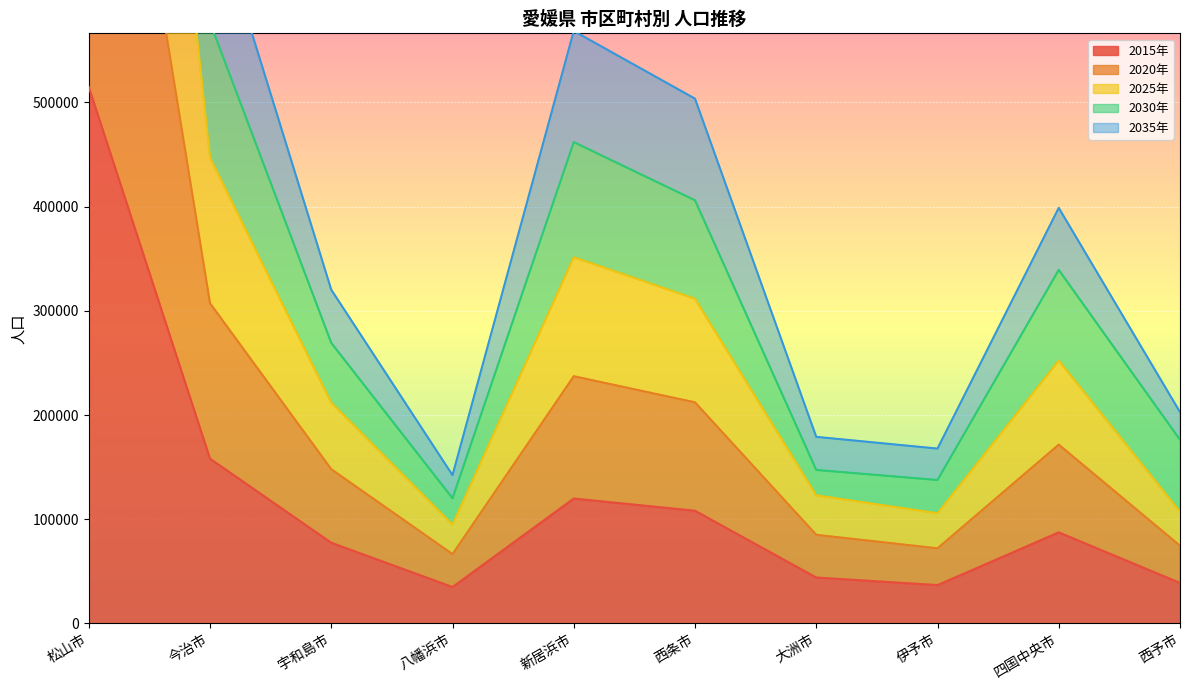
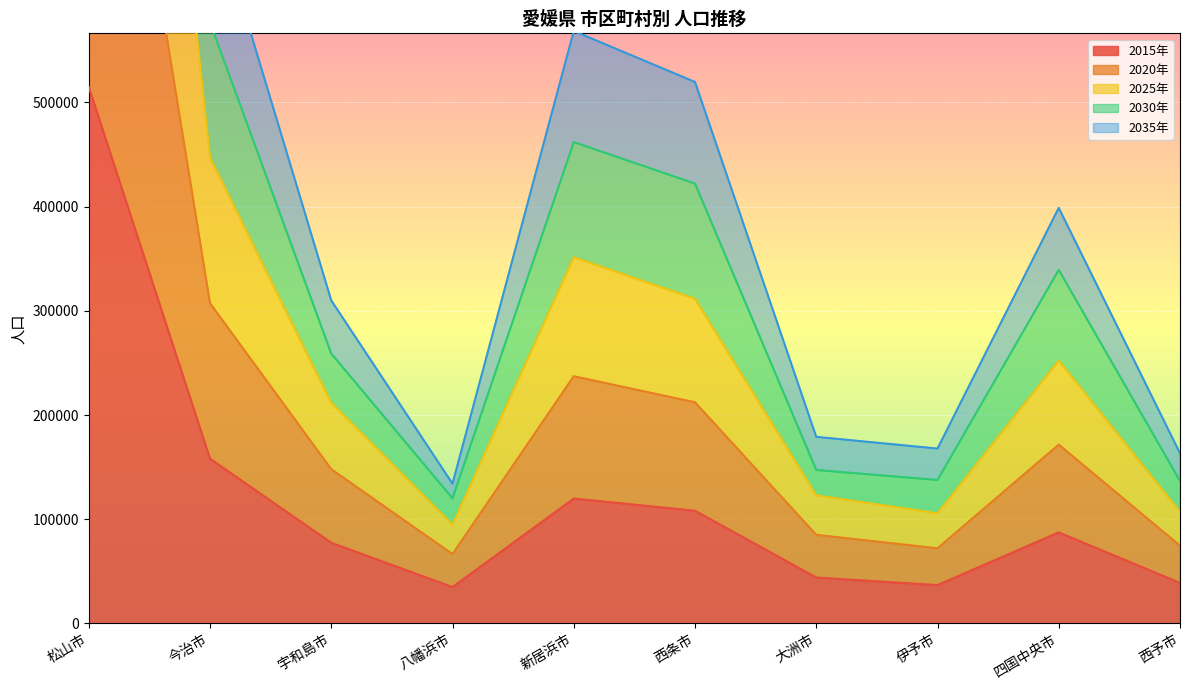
2030年, 宇和島市: 57000 -> 47000
2035年, 八幡浜市: 22000 -> 14000
2030年, 西条市: 94000 -> 110000
2030年, 西予市: 69000 -> 29000
